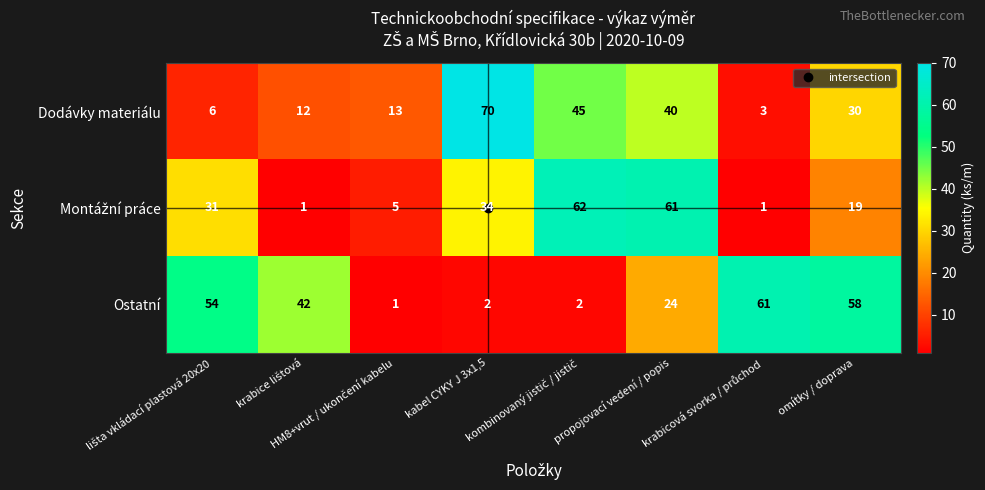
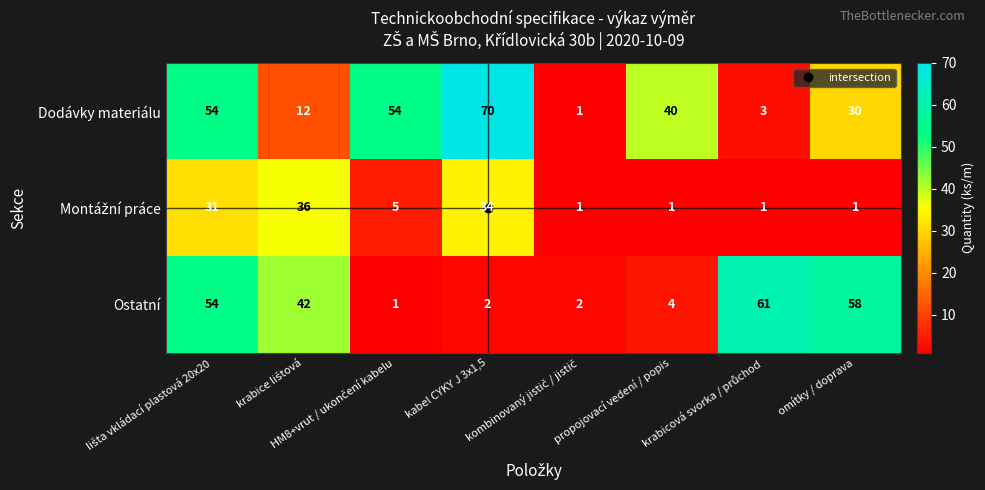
Dodávky materiálu, lišta vkládací plastová 20x20: 6 -> 54
Dodávky materiálu, HM8+vrut / ukončení kabelu: 13 -> 54
Dodávky materiálu, kombinovaný jistič / jistič: 45 -> 1
Montážní práce, krabice lištová: 1 -> 36
Montážní práce, kombinovaný jistič / jistič: 62 -> 1
Montážní práce, propojovací vedení / popis: 61 -> 1
Montážní práce, omítky / doprava: 19 -> 1
Ostatní, propojovací vedení / popis: 24 -> 4
